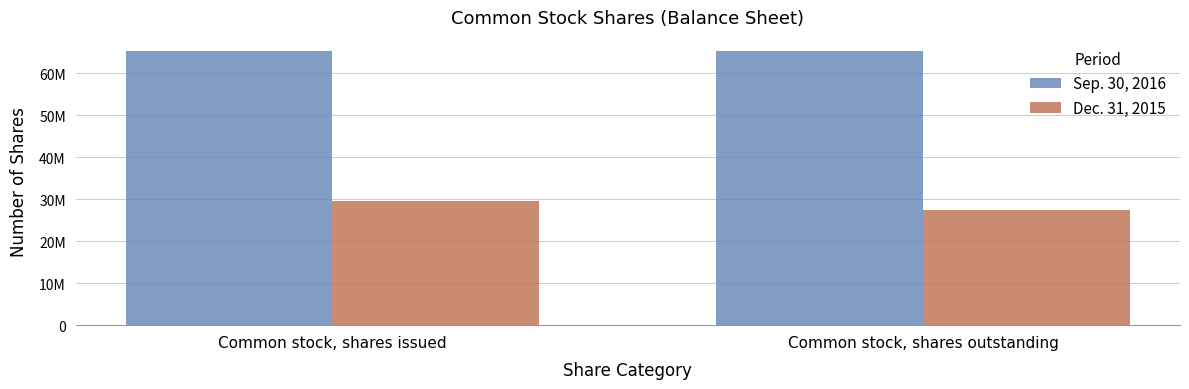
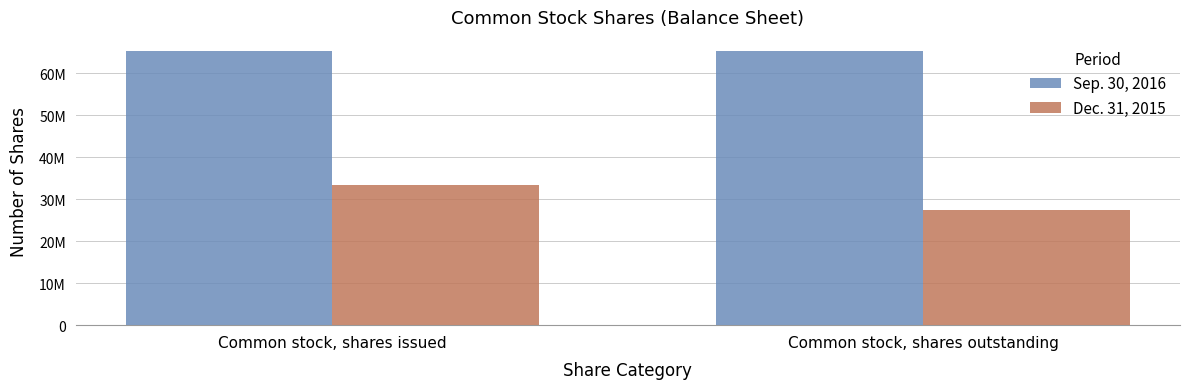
Dec. 31, 2015, Common stock, shares issued: 30000000 -> 33000000
